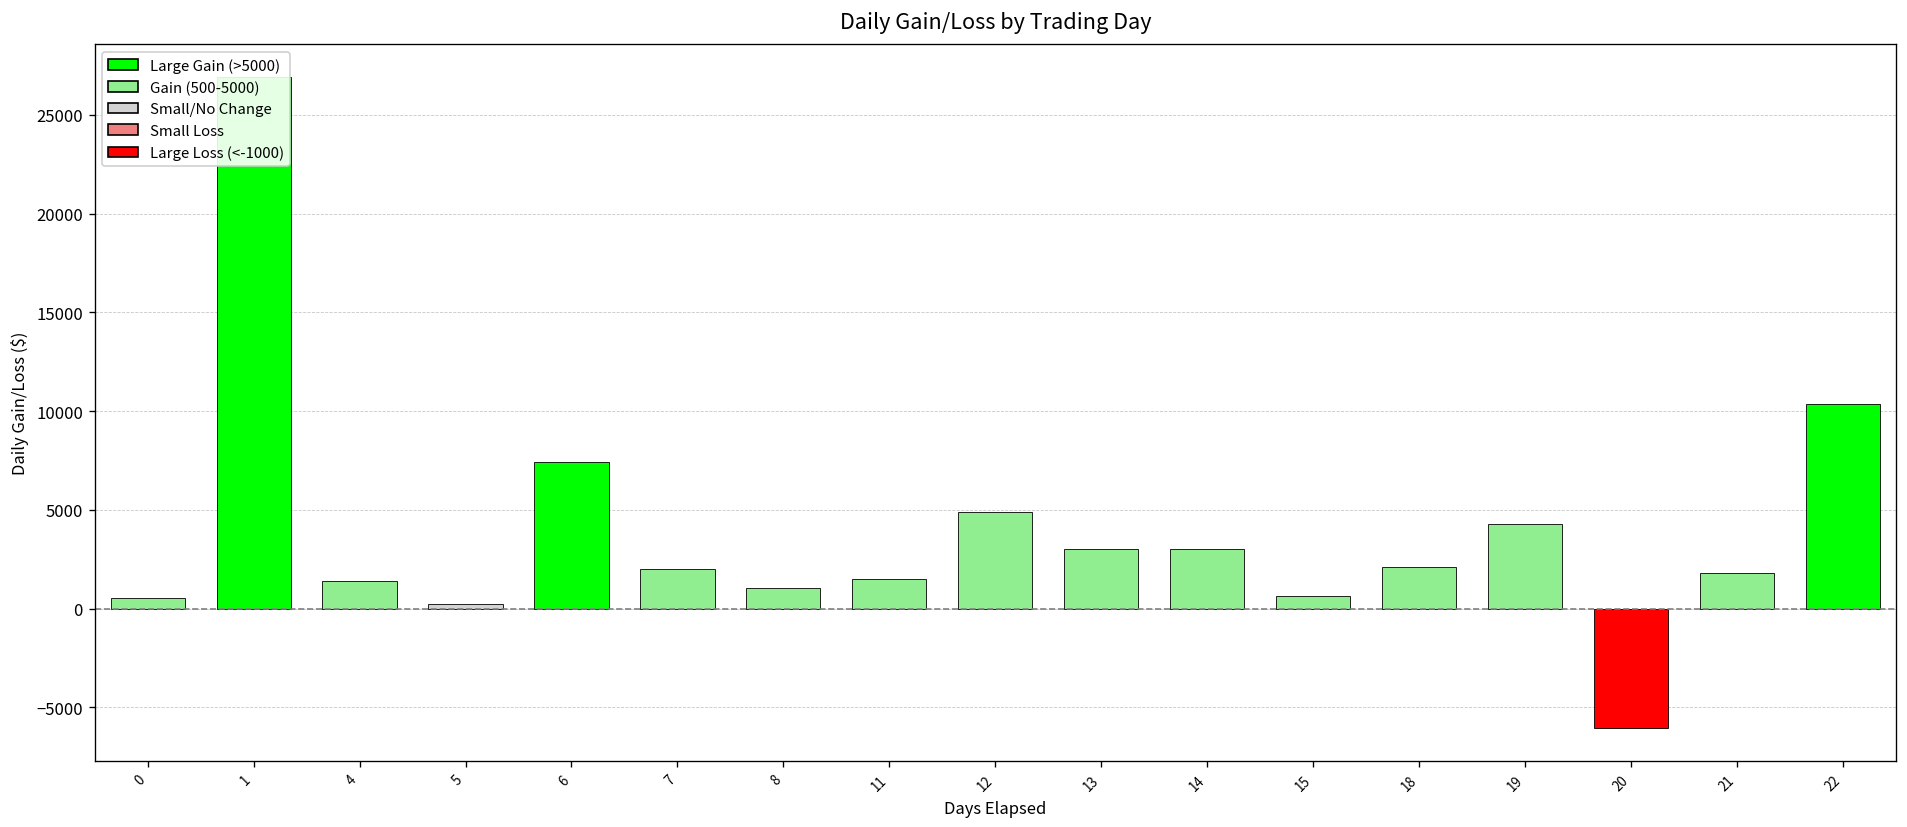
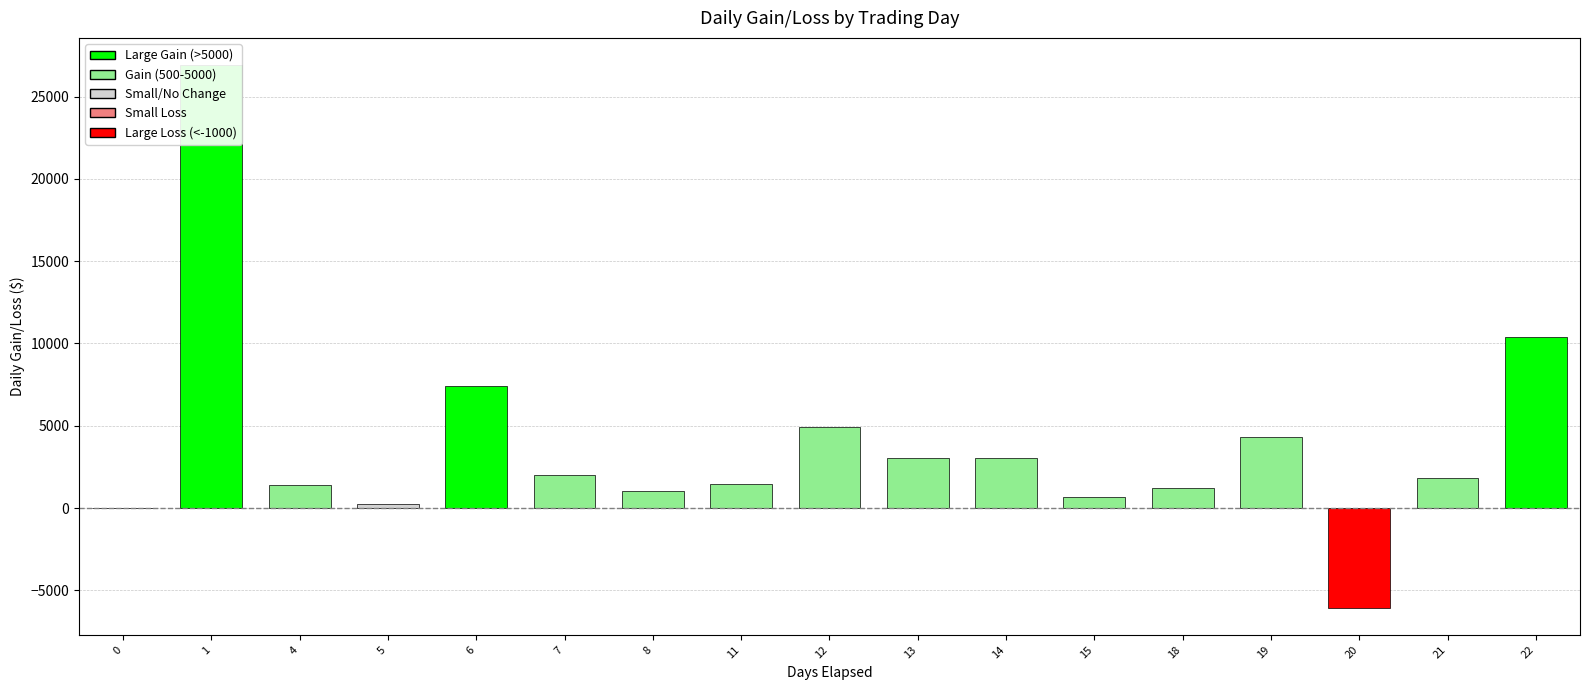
0: 500 -> 0
18: 2100 -> 1200
